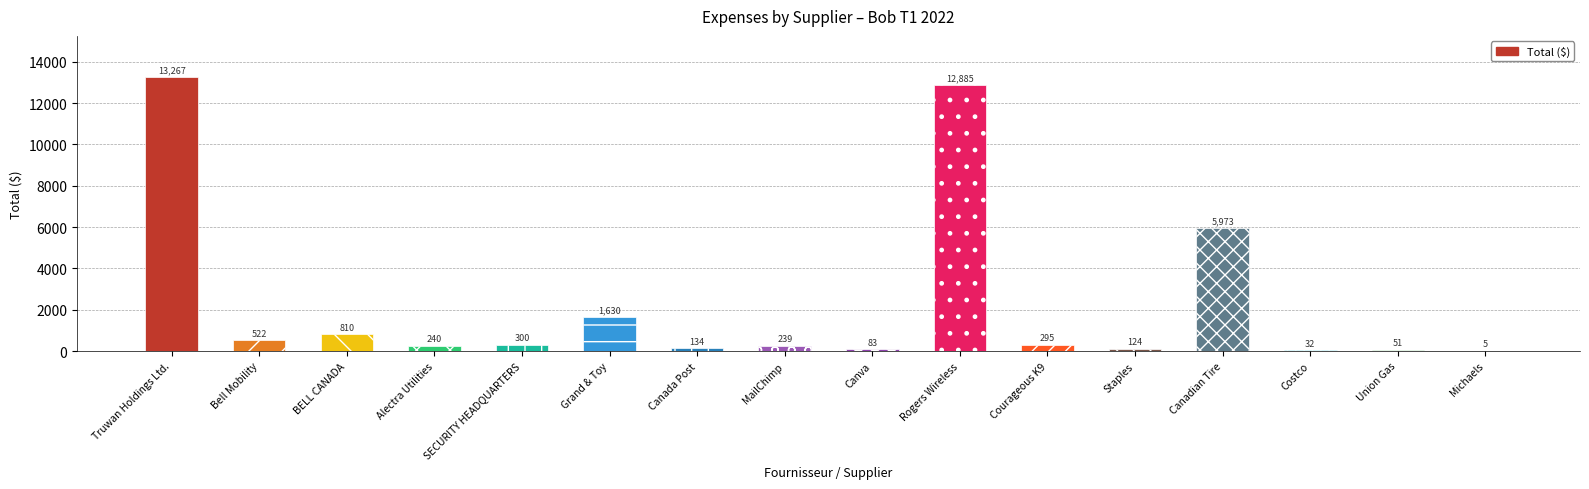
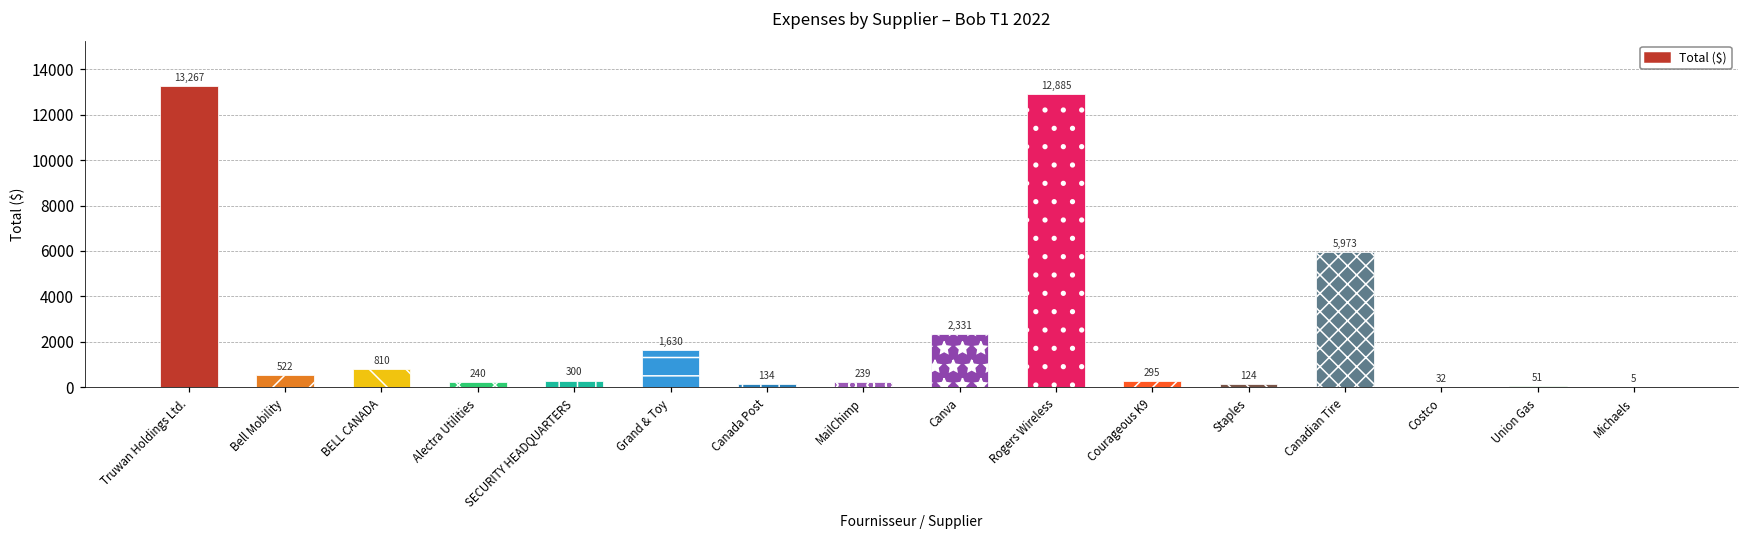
Canva: 83 -> 2,331
